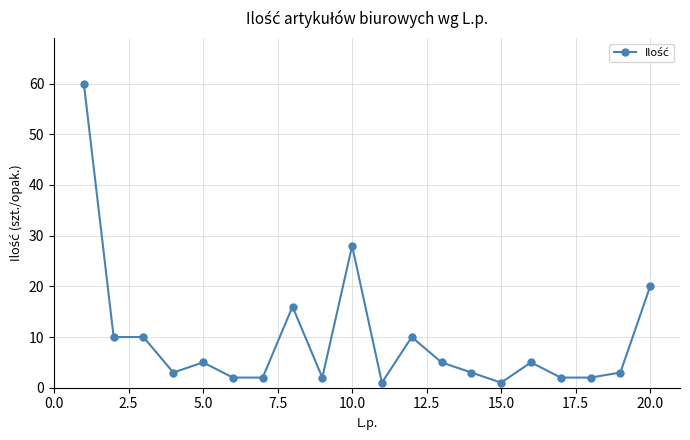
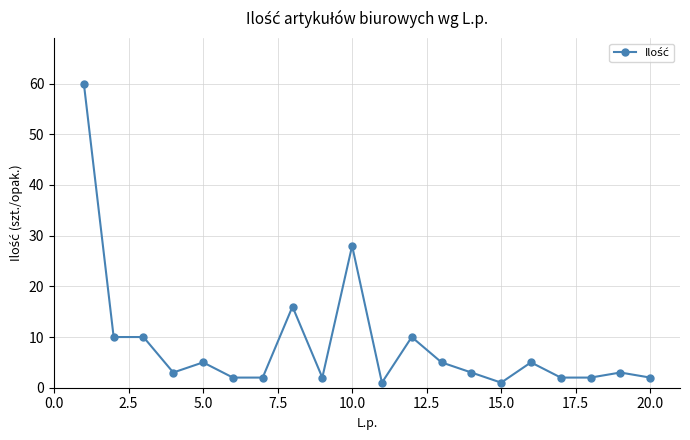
20.0: 20 -> 2
